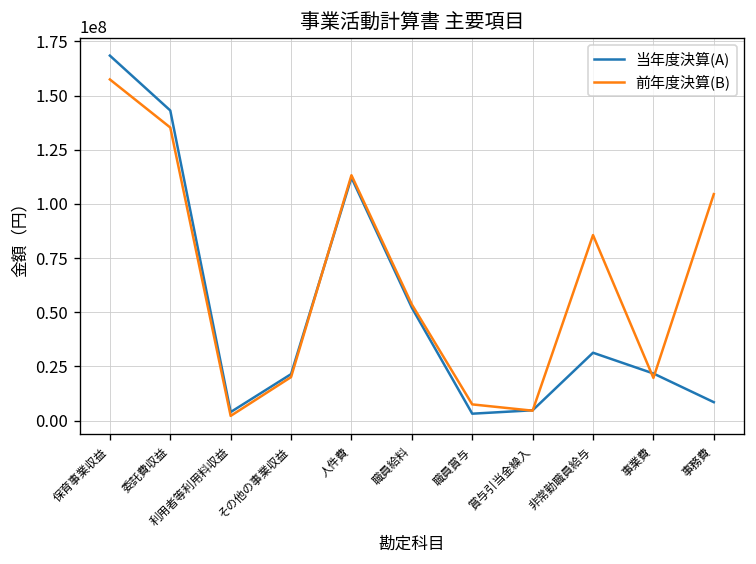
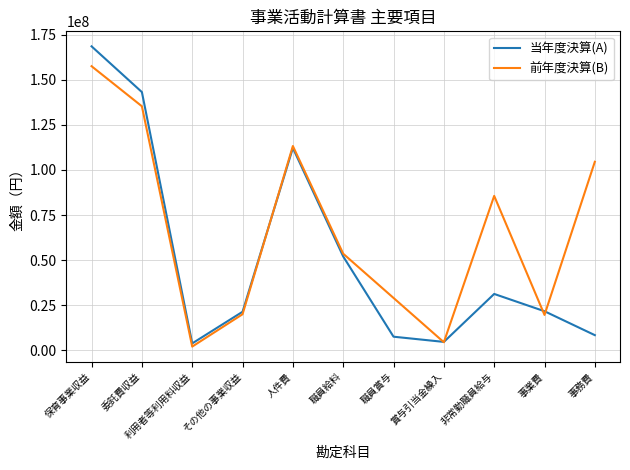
当年度決算(A), 職員賞与: 3000000 -> 8000000
前年度決算(B), 職員賞与: 7000000 -> 29000000
